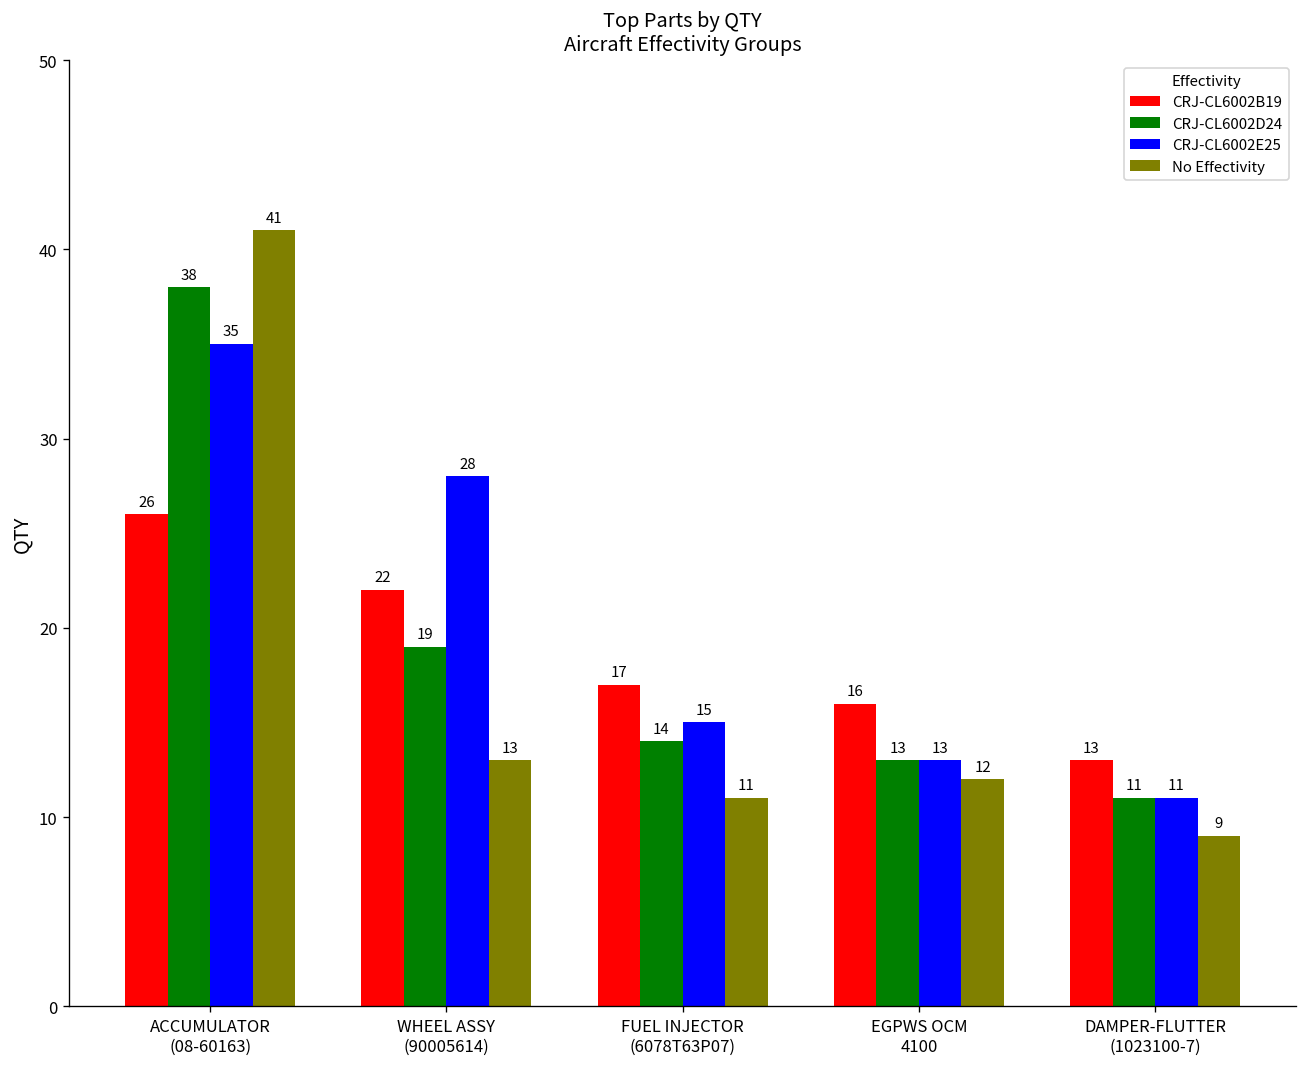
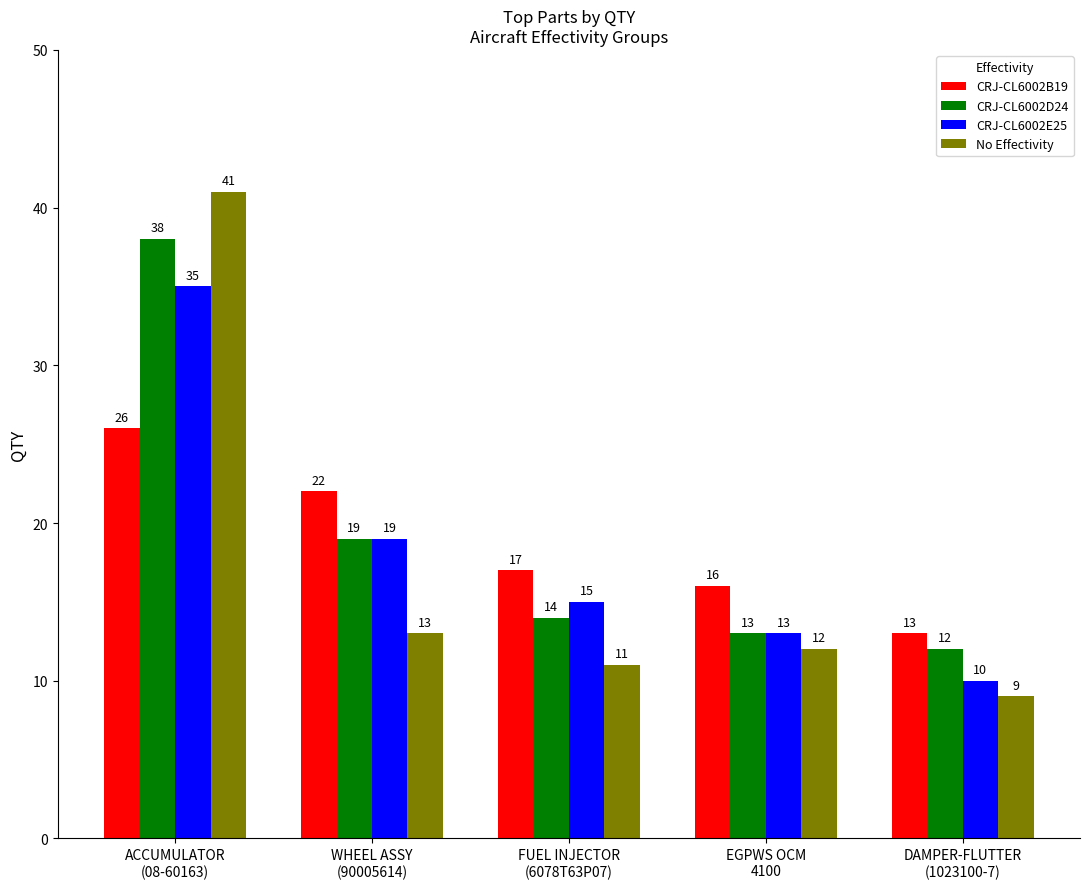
CRJ-CL6002E25, WHEEL ASSY (90005614): 28 -> 19
CRJ-CL6002D24, DAMPER-FLUTTER (1023100-7): 11 -> 12
CRJ-CL6002E25, DAMPER-FLUTTER (1023100-7): 11 -> 10
